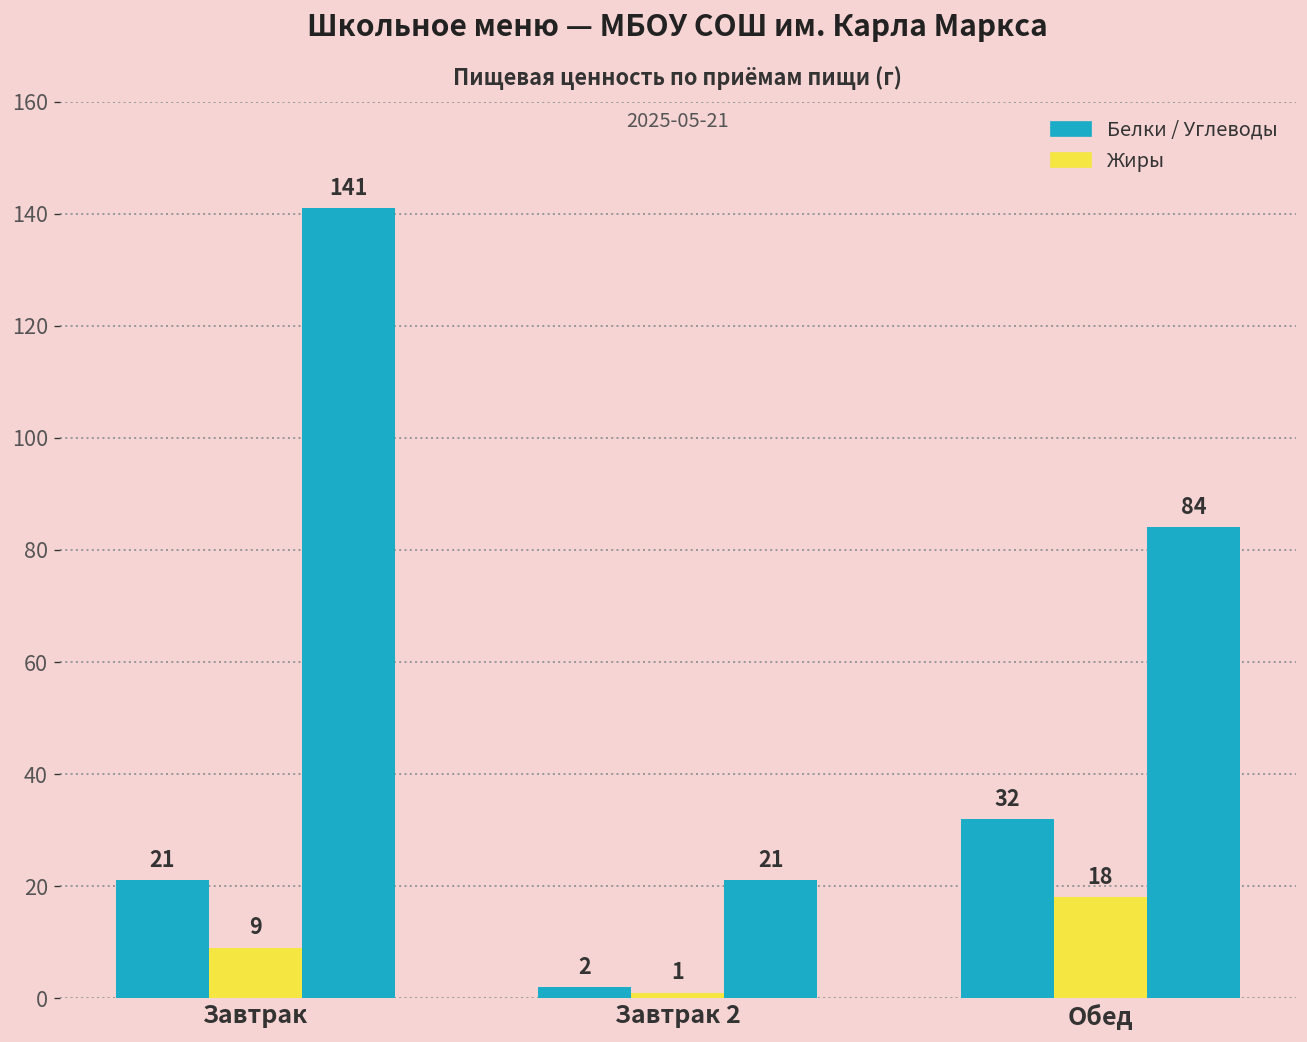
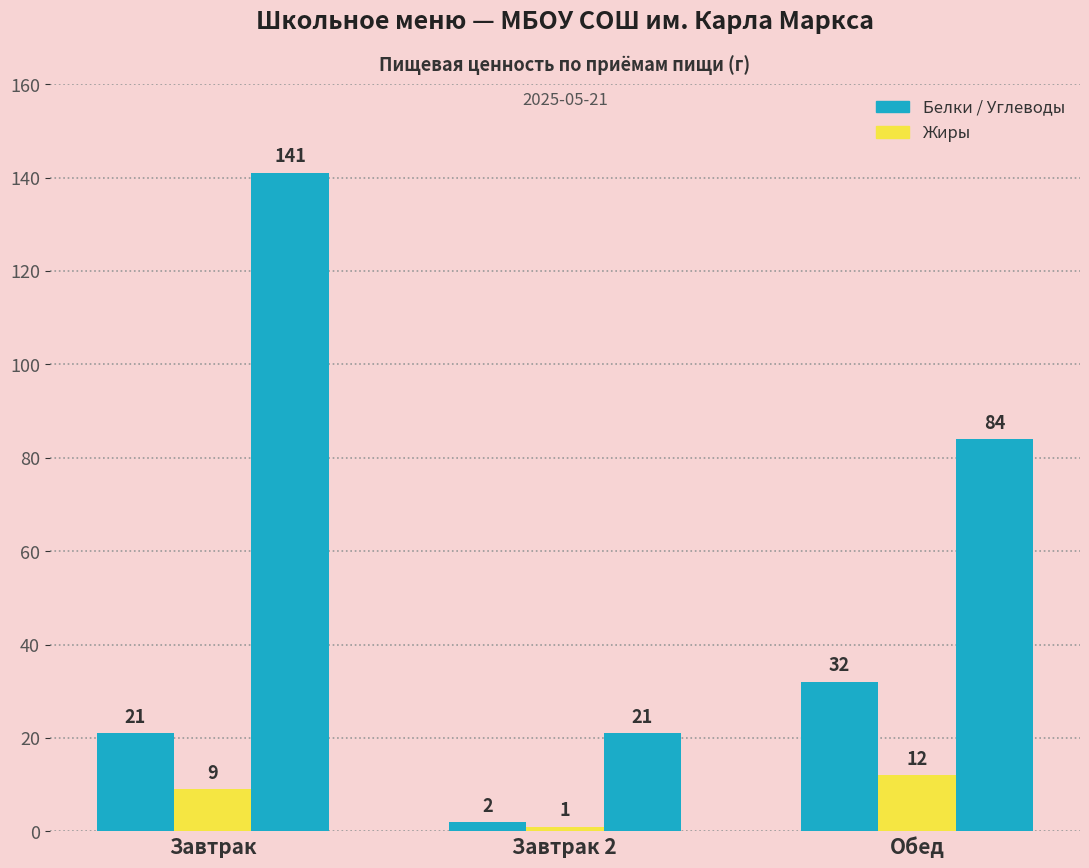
Жиры, Обед: 18 -> 12
